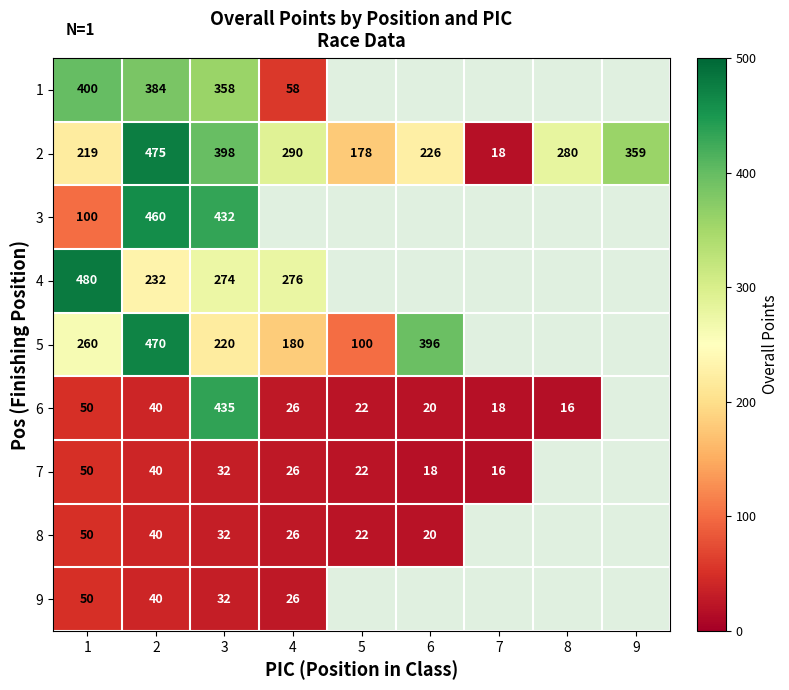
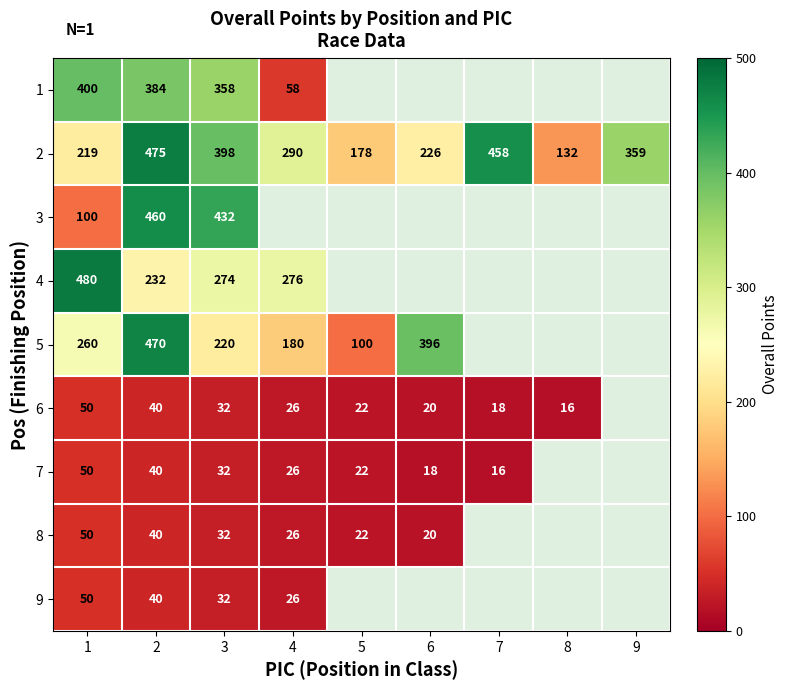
2, 7: 18 -> 458
2, 8: 280 -> 132
6, 3: 435 -> 32
